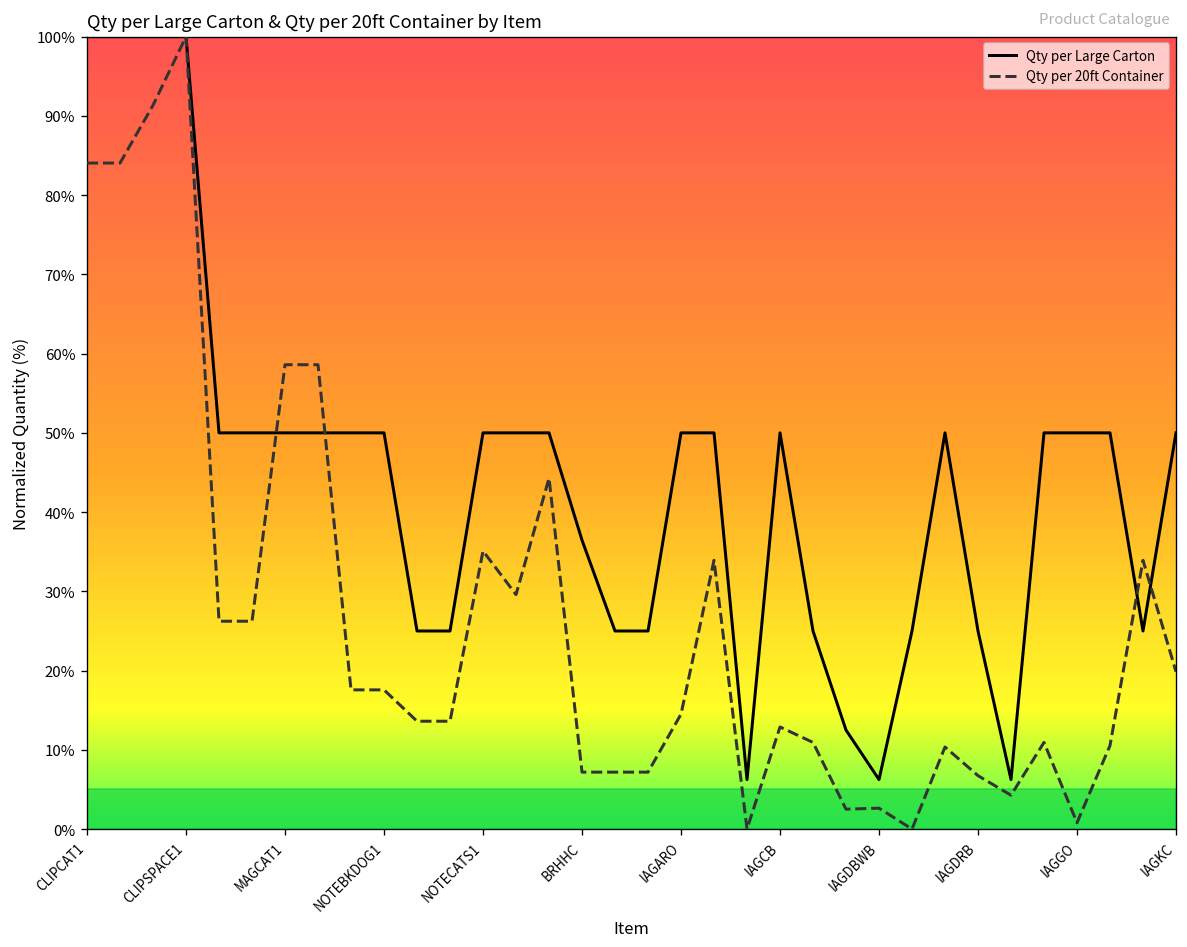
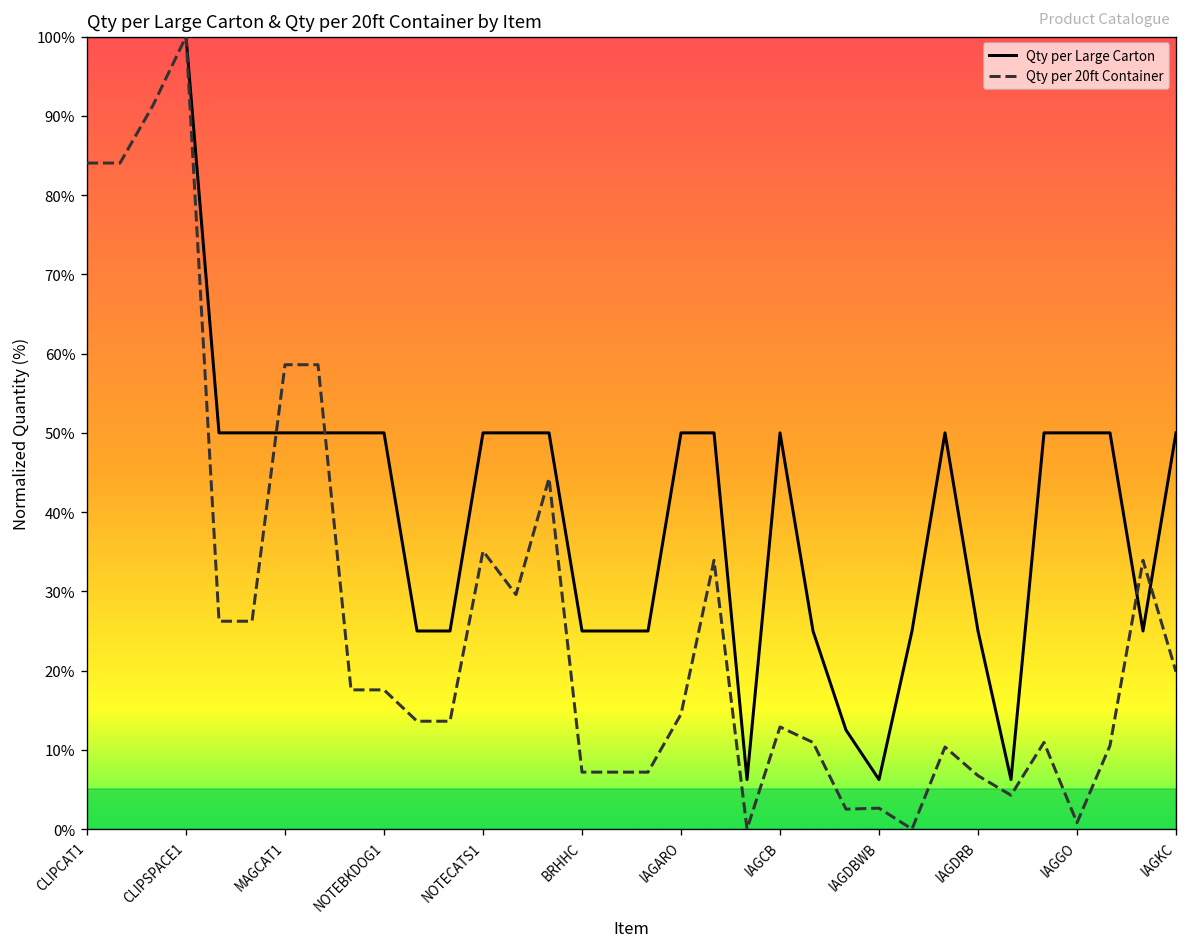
Qty per Large Carton, BRHHC: 36% -> 25%
